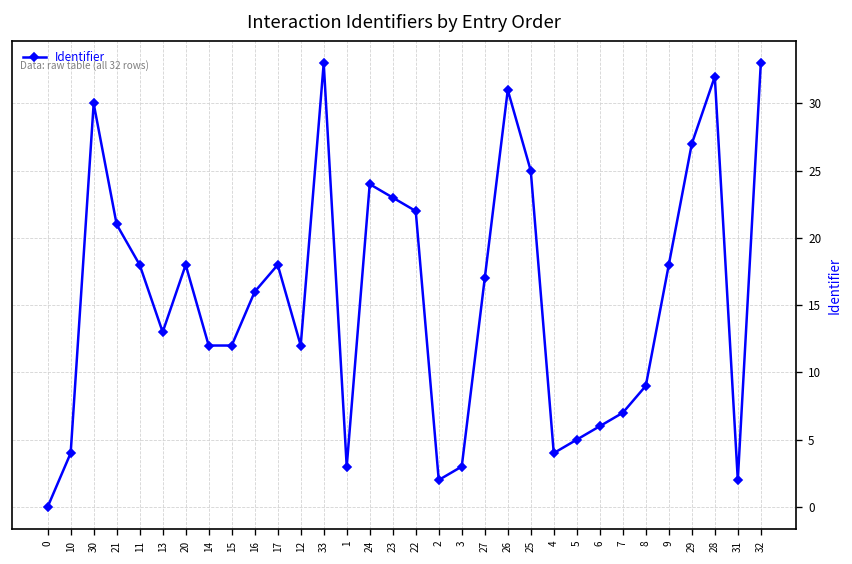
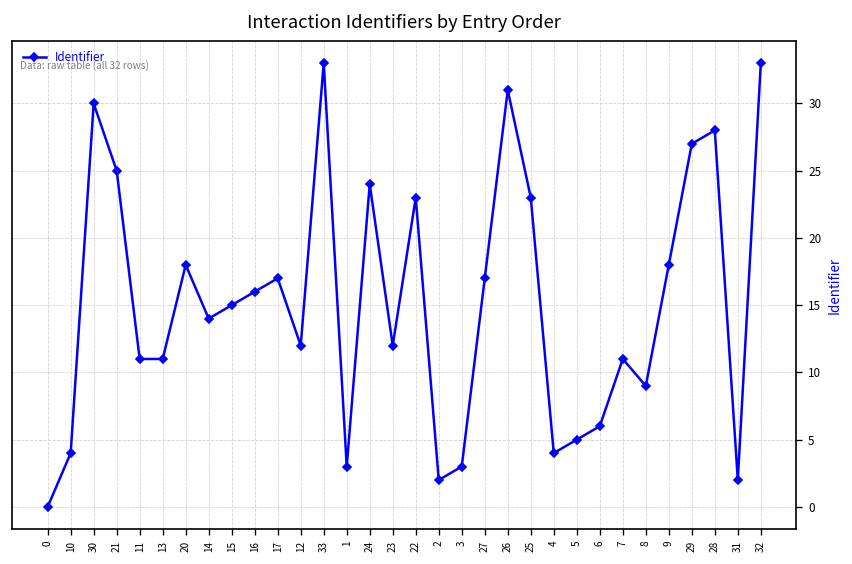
21: 21 -> 25
11: 18 -> 11
13: 13 -> 11
14: 12 -> 14
15: 12 -> 15
17: 18 -> 17
23: 23 -> 12
22: 22 -> 23
25: 25 -> 23
7: 7 -> 11
28: 32 -> 28
